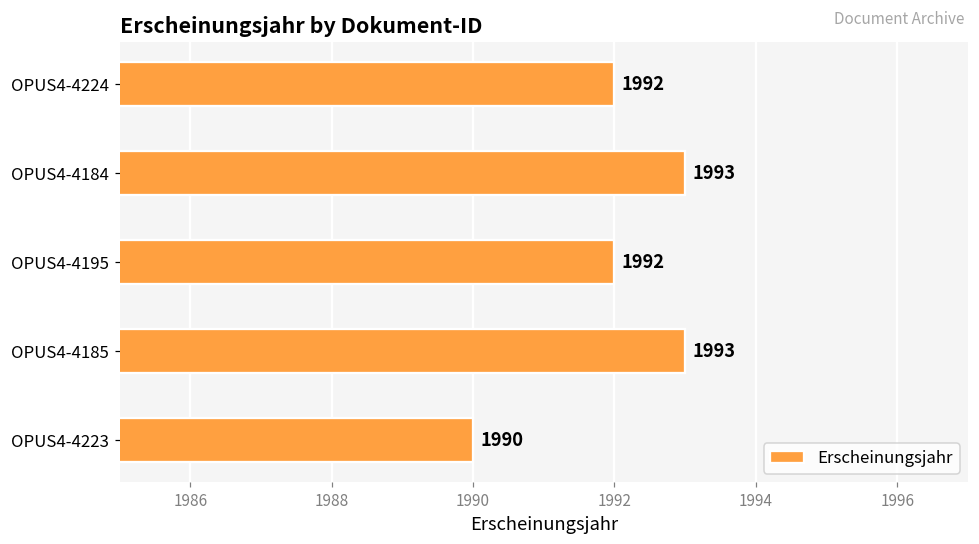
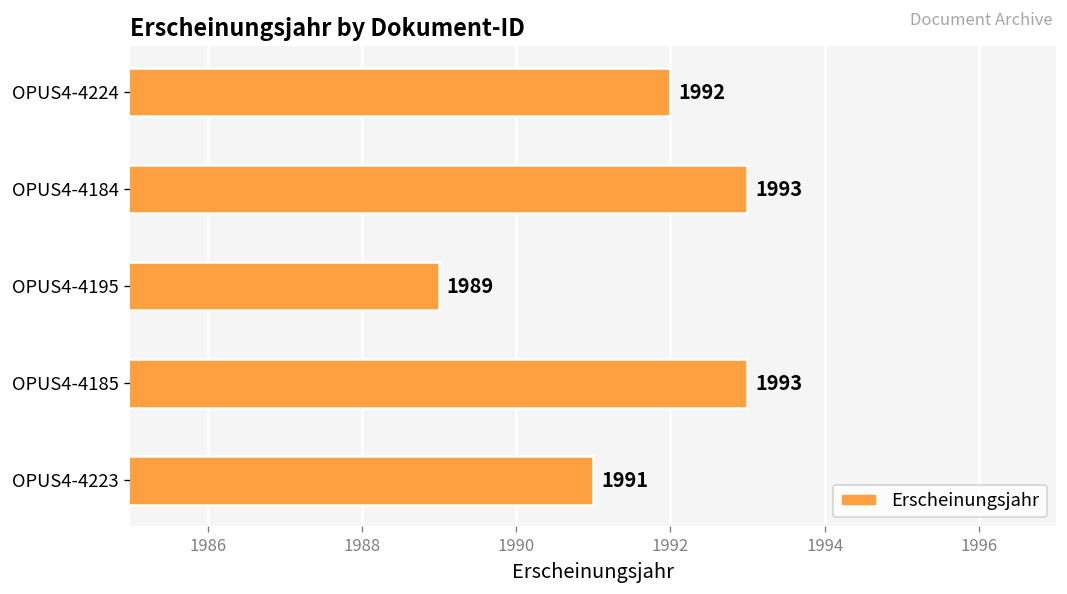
OPUS4-4195: 1992 -> 1989
OPUS4-4223: 1990 -> 1991
